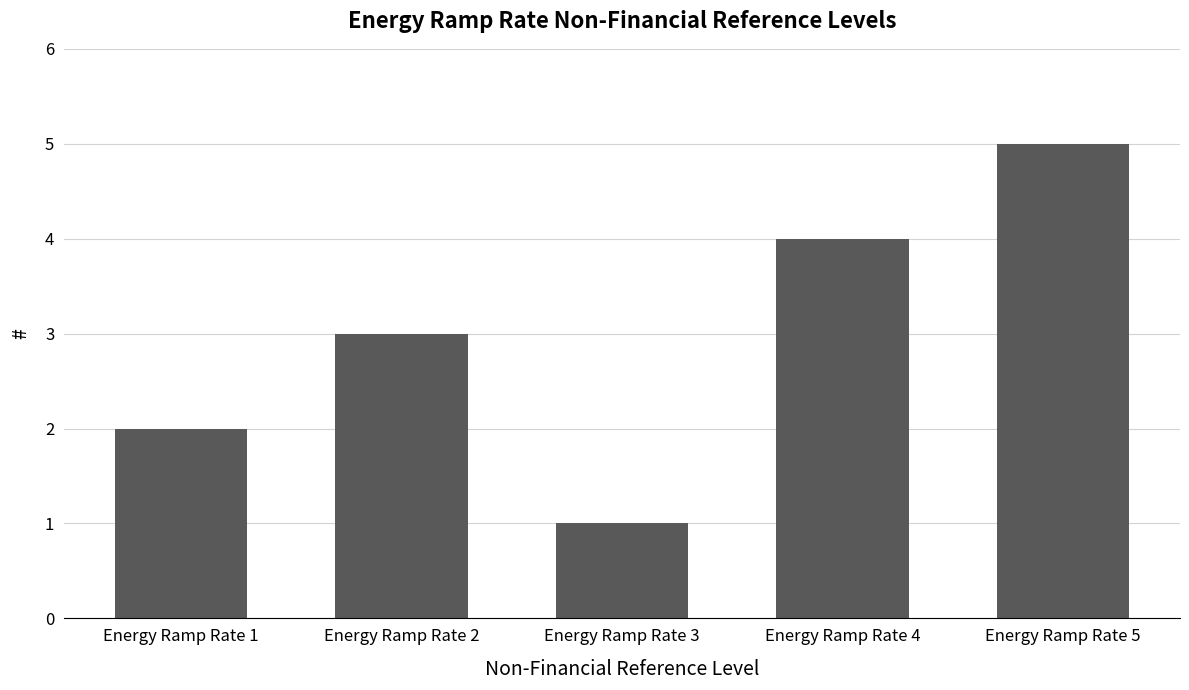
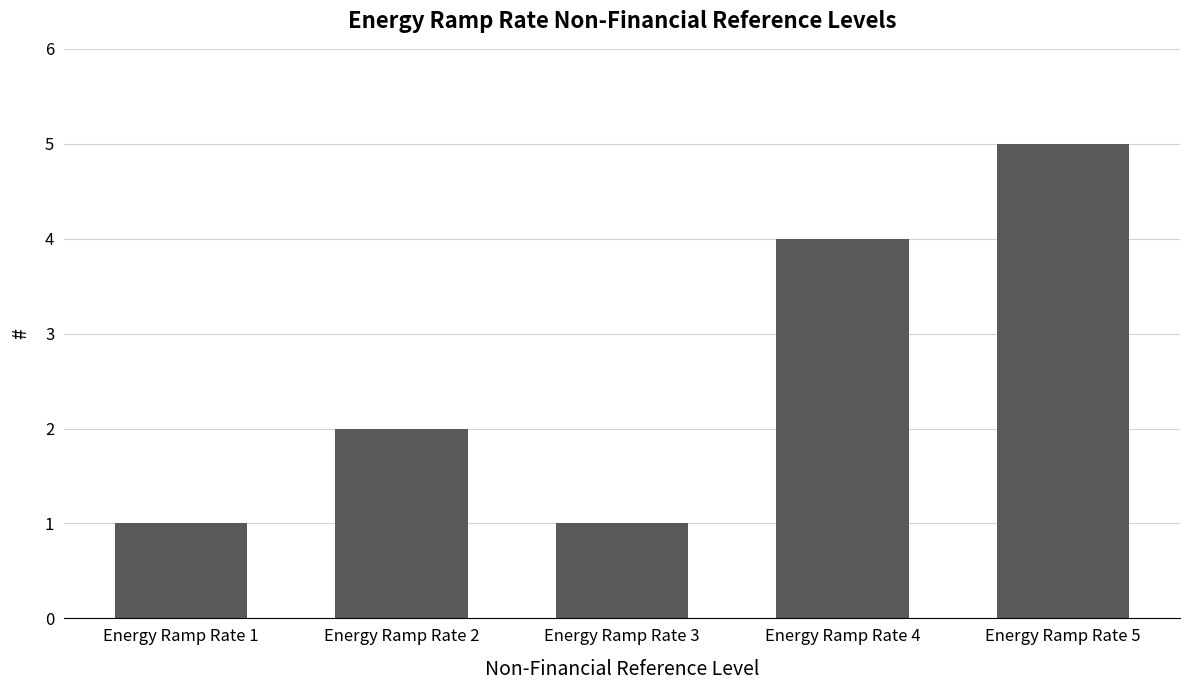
Energy Ramp Rate 1: 2 -> 1
Energy Ramp Rate 2: 3 -> 2
